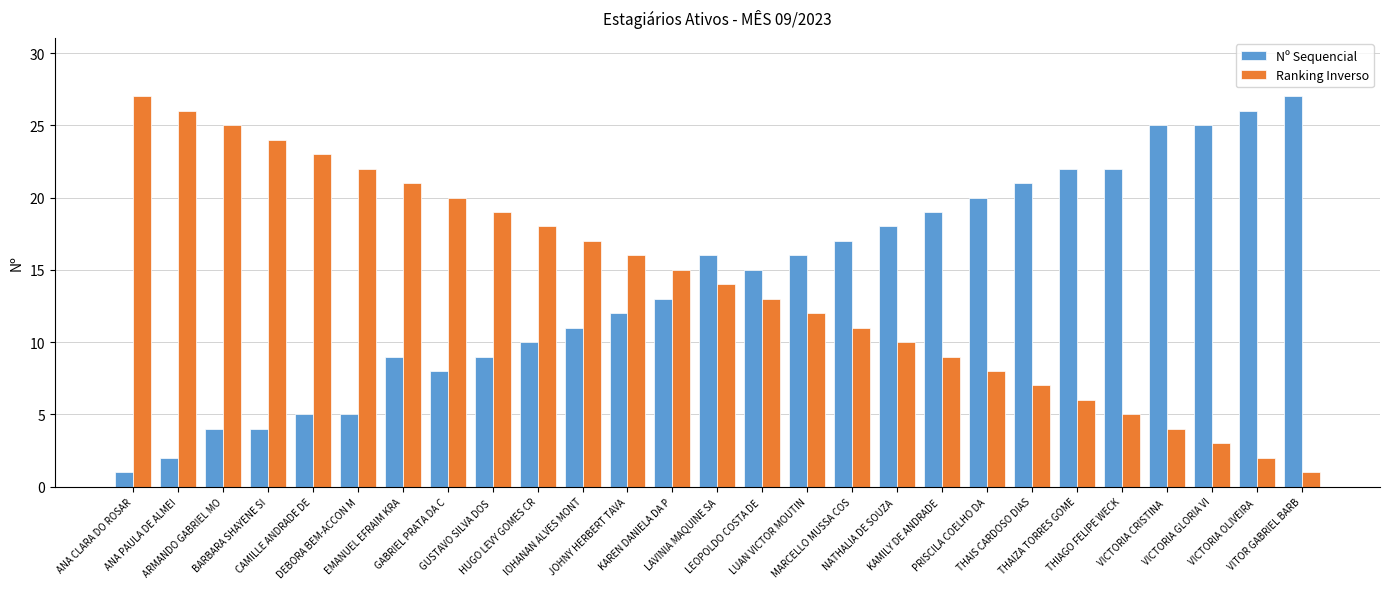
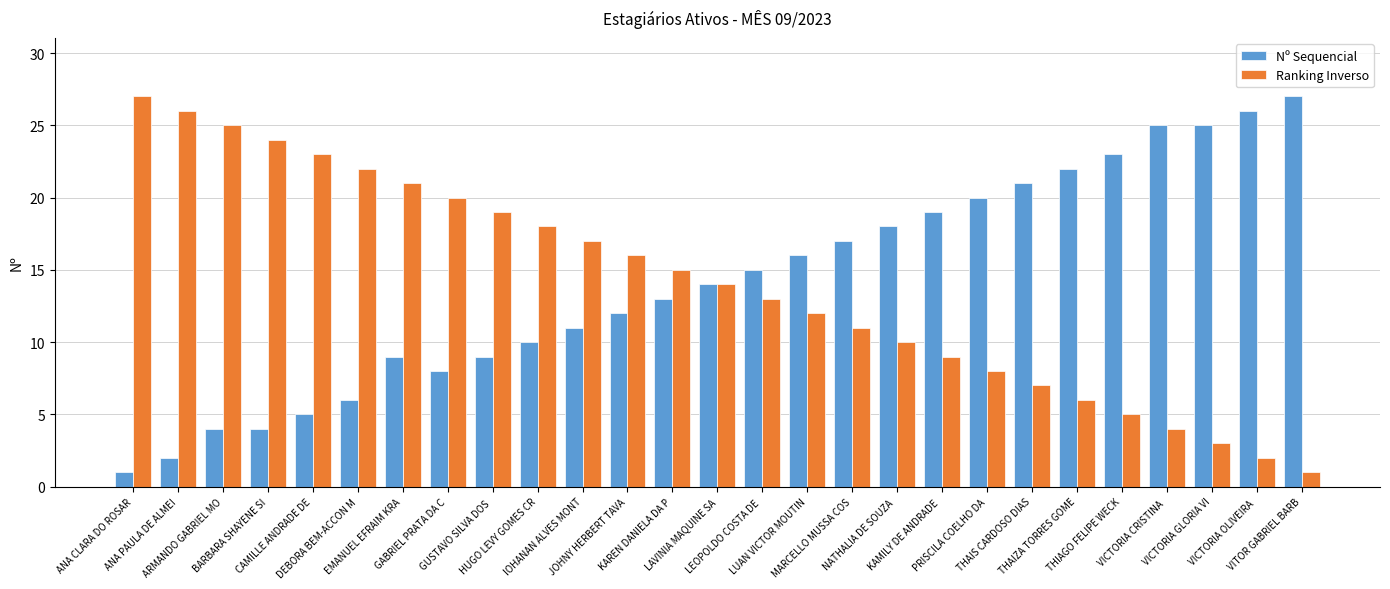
Nº Sequencial, DEBORA BEM-ACCON M: 5 -> 6
Nº Sequencial, LAVINIA MAQUINE SA: 16 -> 14
Nº Sequencial, THIAGO FELIPE WECK: 22 -> 23
